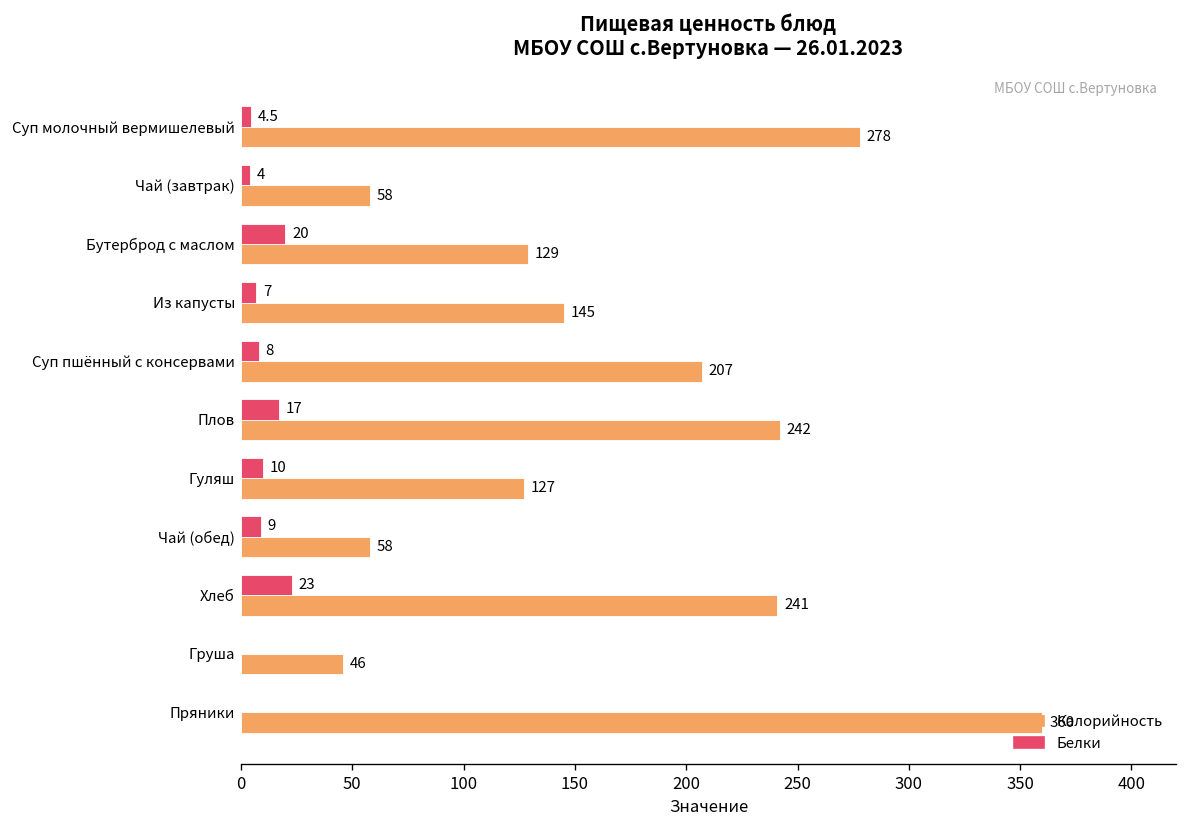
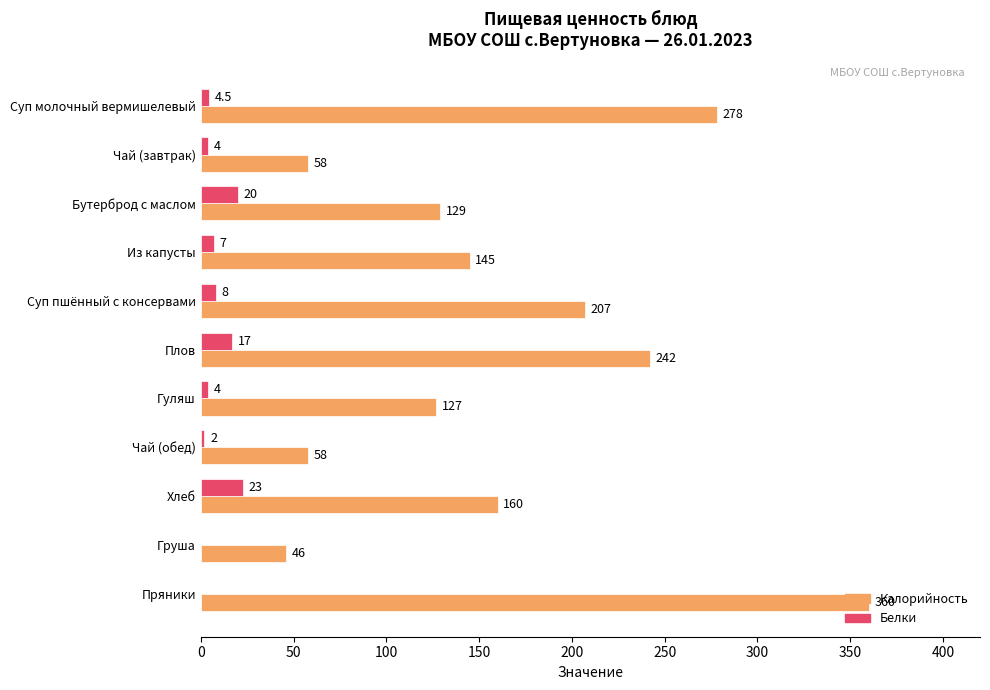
Белки, Гуляш: 10 -> 4
Белки, Чай (обед): 9 -> 2
Калорийность, Хлеб: 241 -> 160
